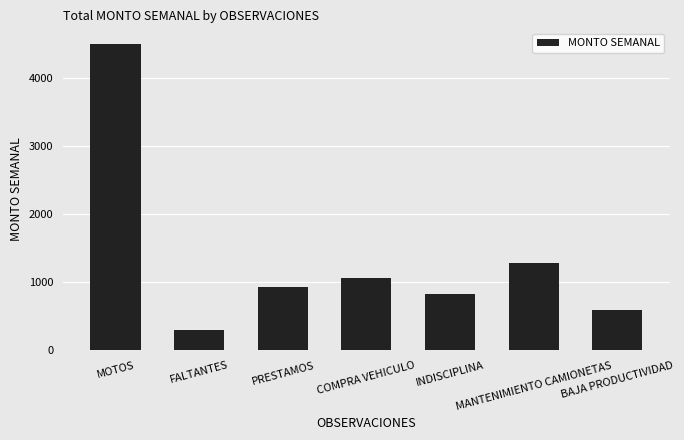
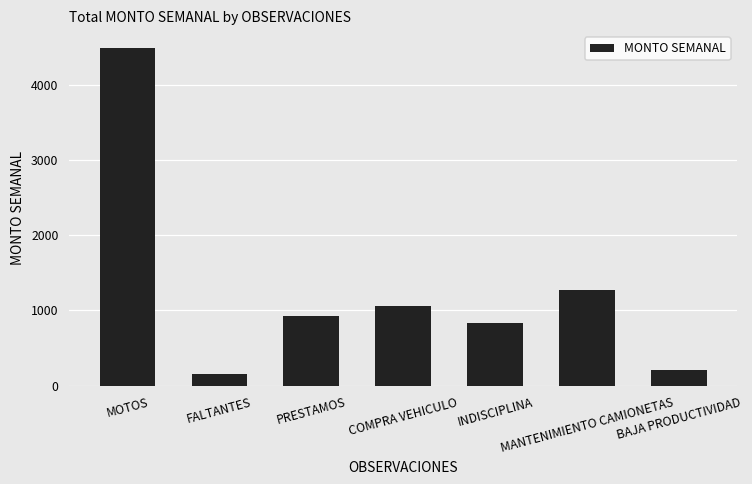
FALTANTES: 300 -> 200
BAJA PRODUCTIVIDAD: 600 -> 200
